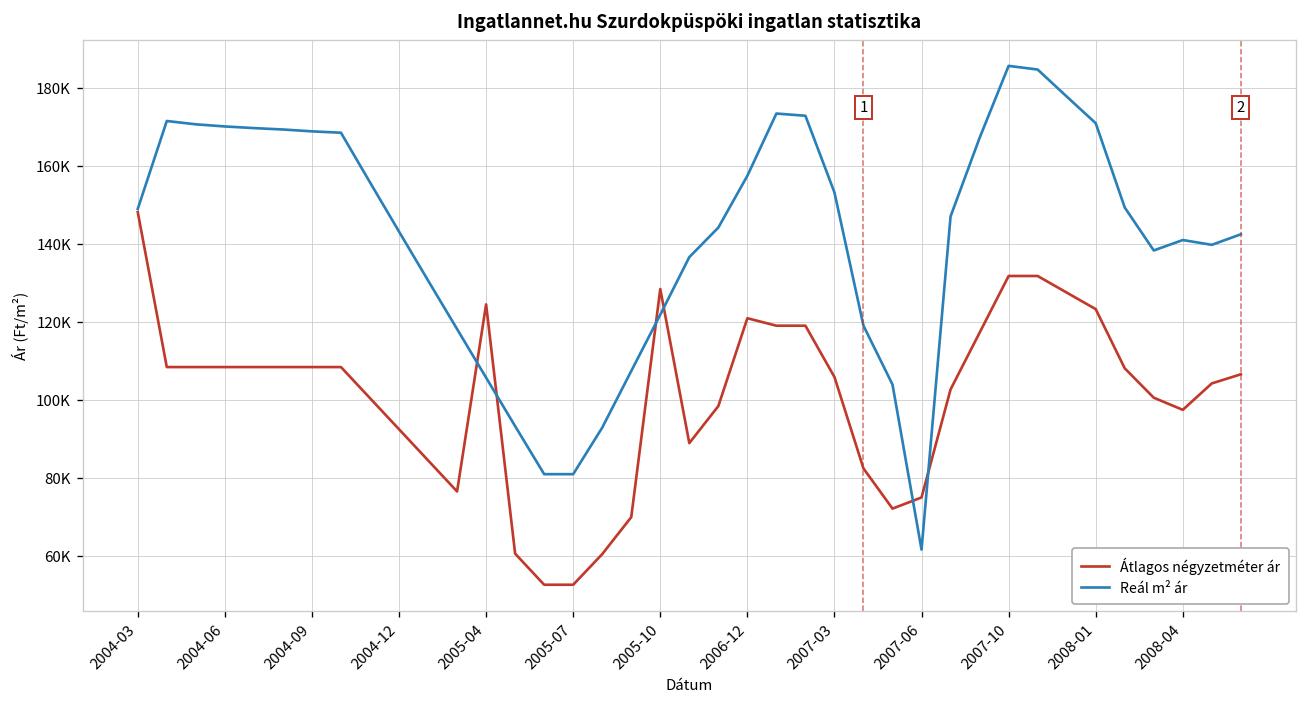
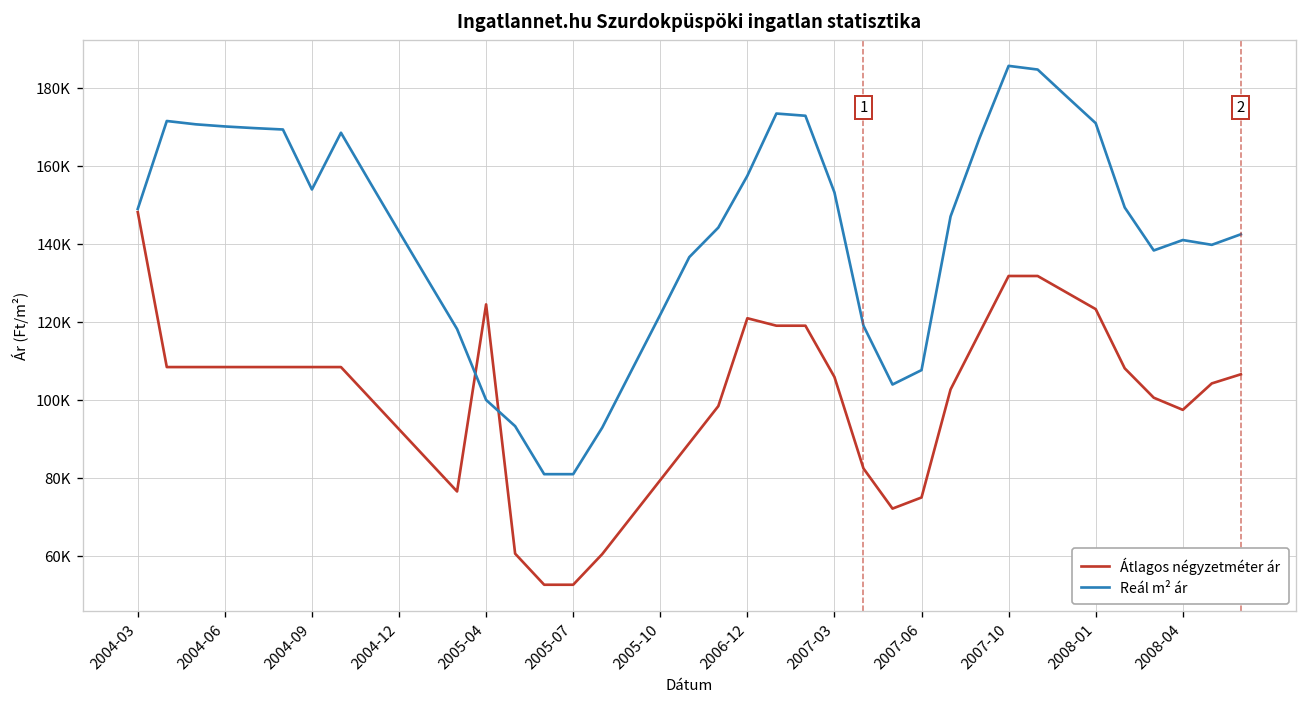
Reál m² ár, 2004-09: 169000 -> 154000
Reál m² ár, 2005-04: 106000 -> 100000
Átlagos négyzetméter ár, 2005-10: 128000 -> 79000
Reál m² ár, 2007-06: 62000 -> 108000
